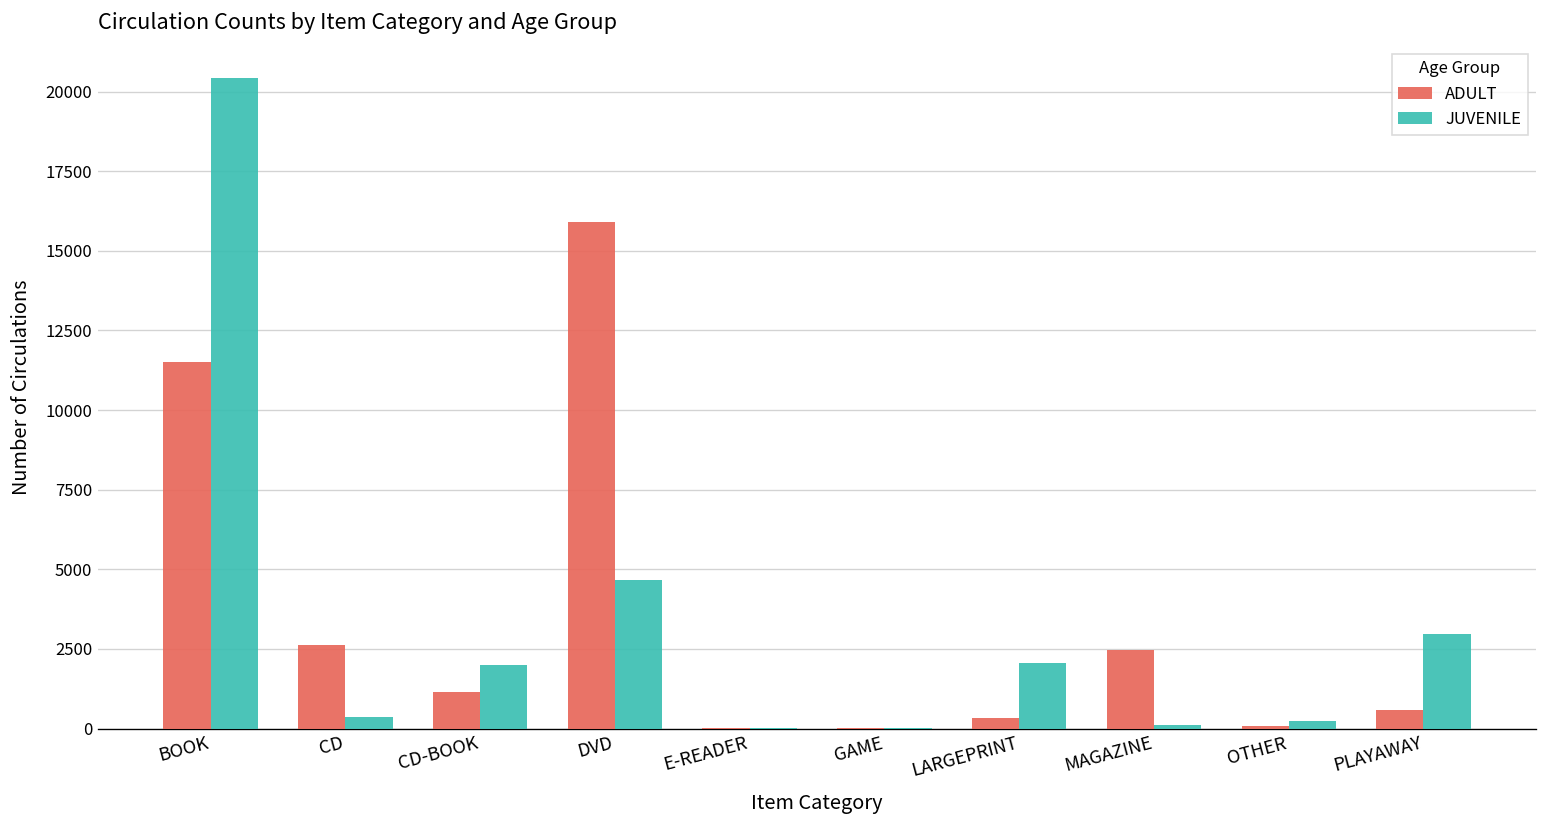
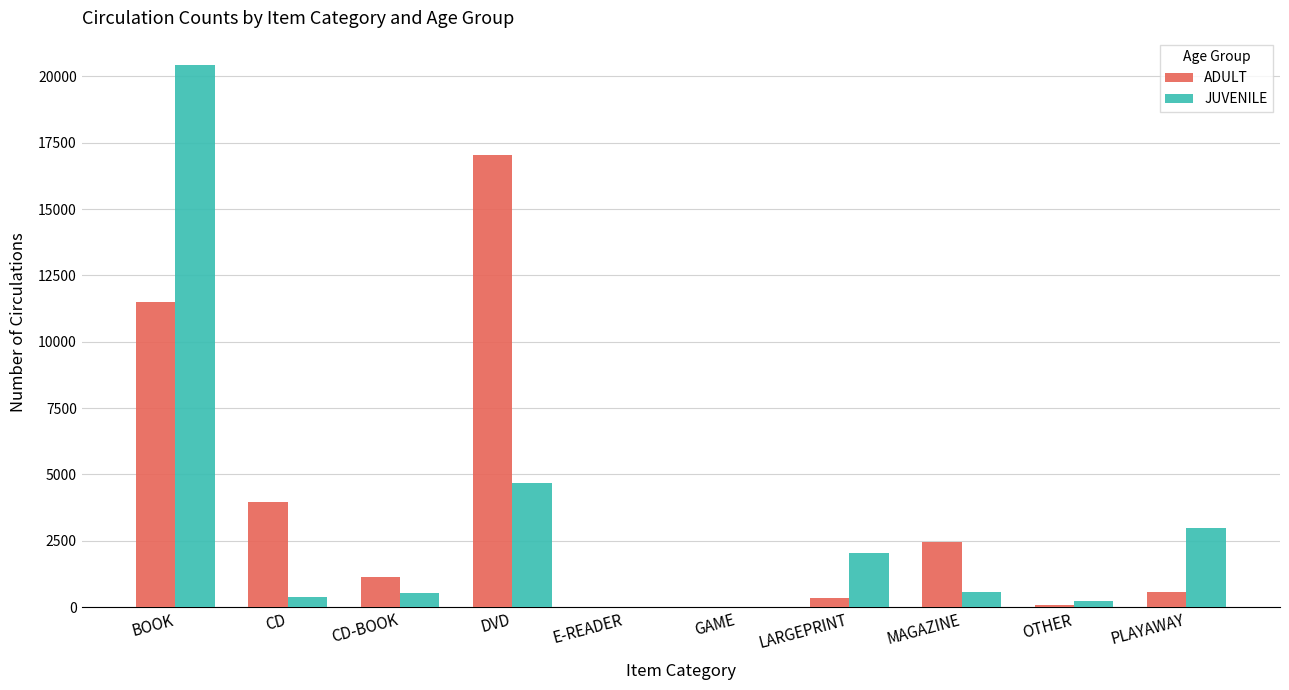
ADULT, CD: 2600 -> 4000
JUVENILE, CD-BOOK: 2000 -> 500
ADULT, DVD: 15900 -> 17000
JUVENILE, MAGAZINE: 100 -> 600
